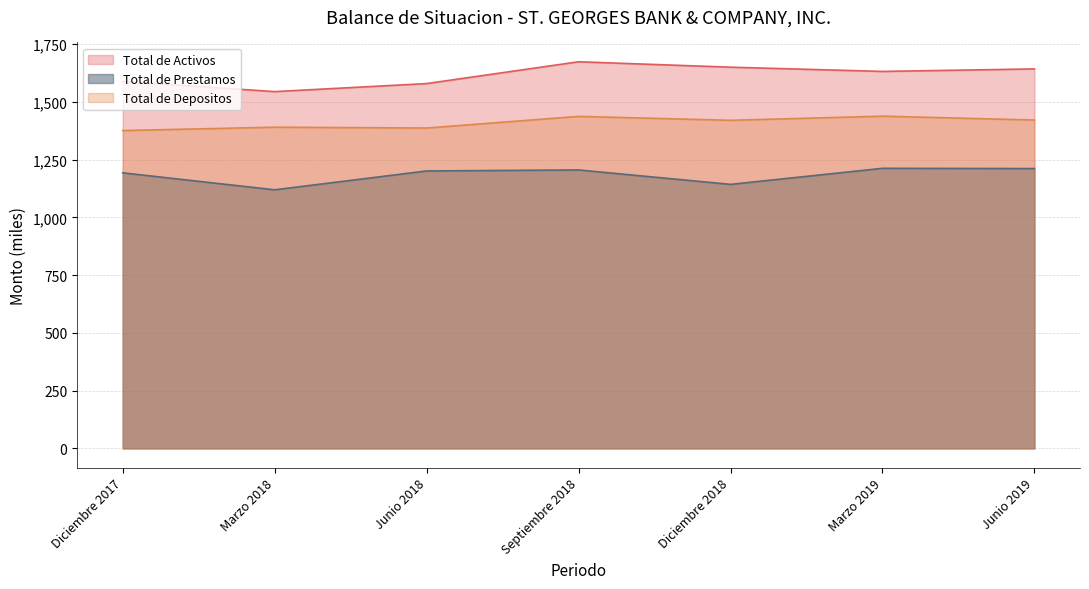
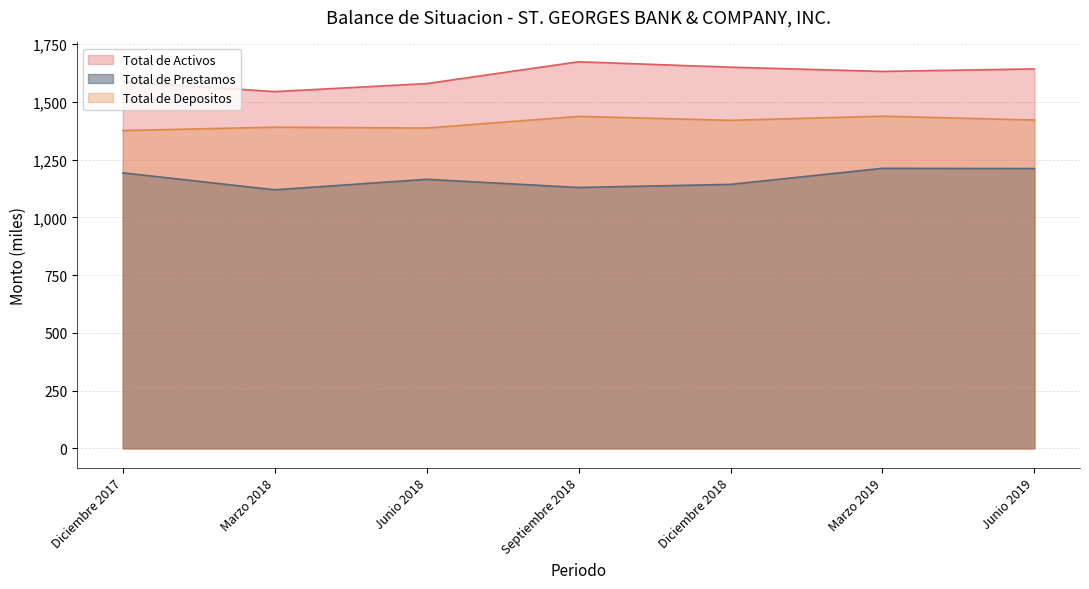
Total de Prestamos, Junio 2018: 1,200 -> 1,160
Total de Prestamos, Septiembre 2018: 1,210 -> 1,130
